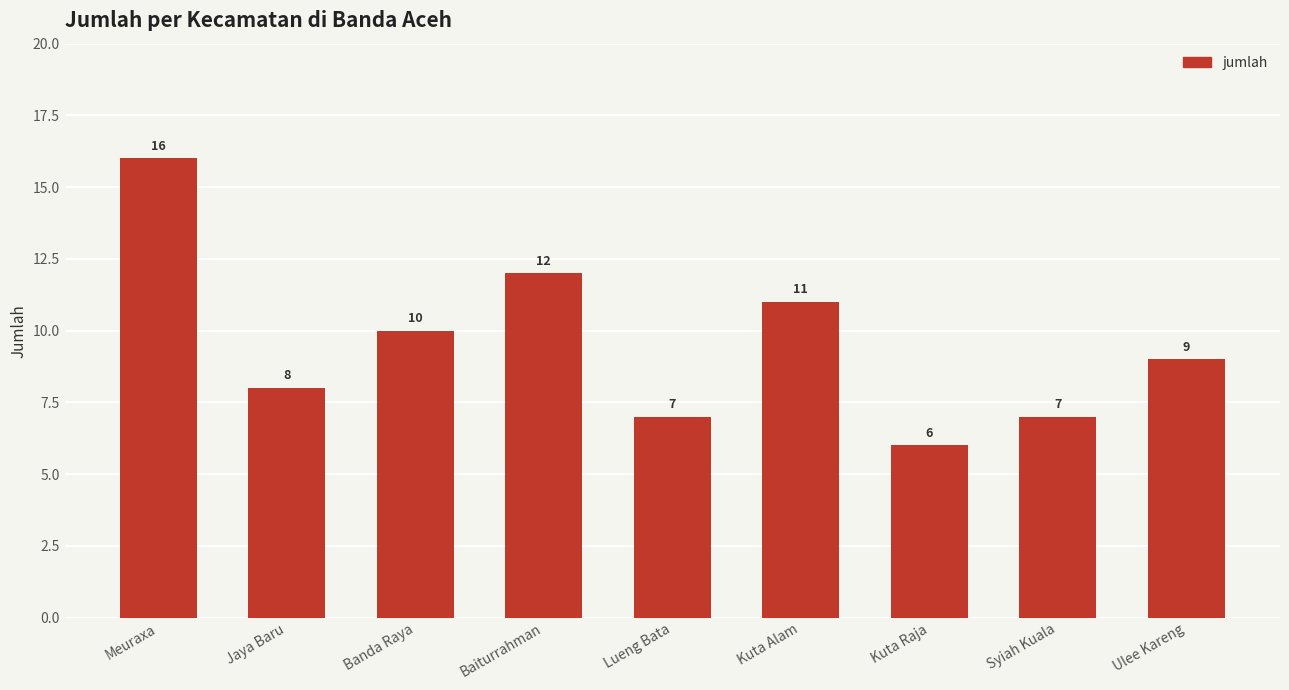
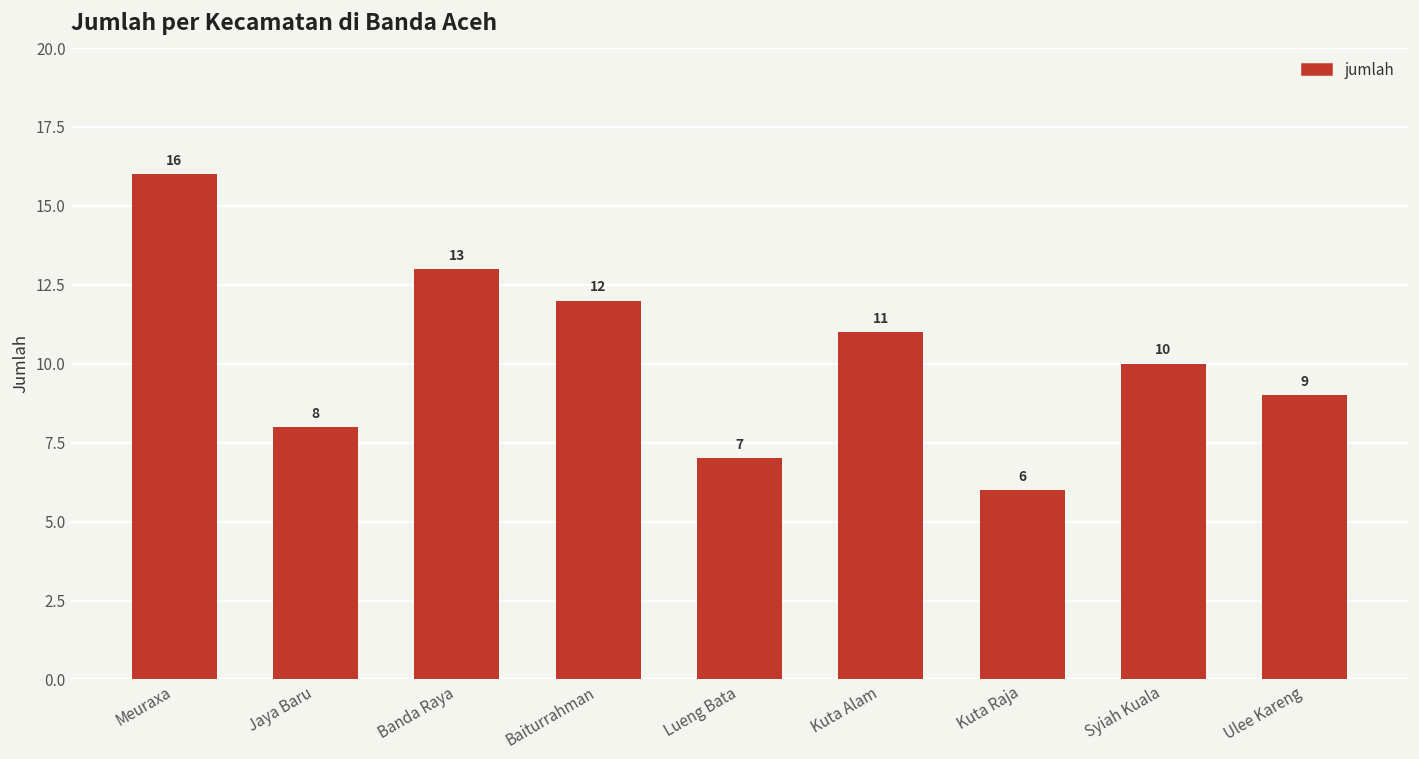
Banda Raya: 10 -> 13
Syiah Kuala: 7 -> 10
